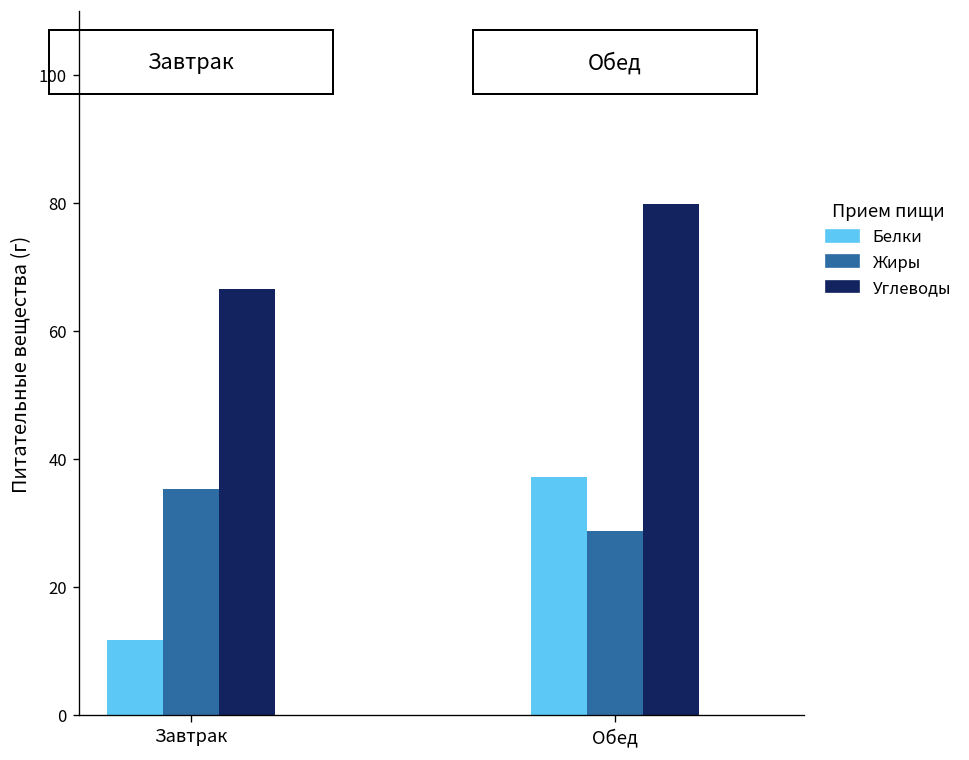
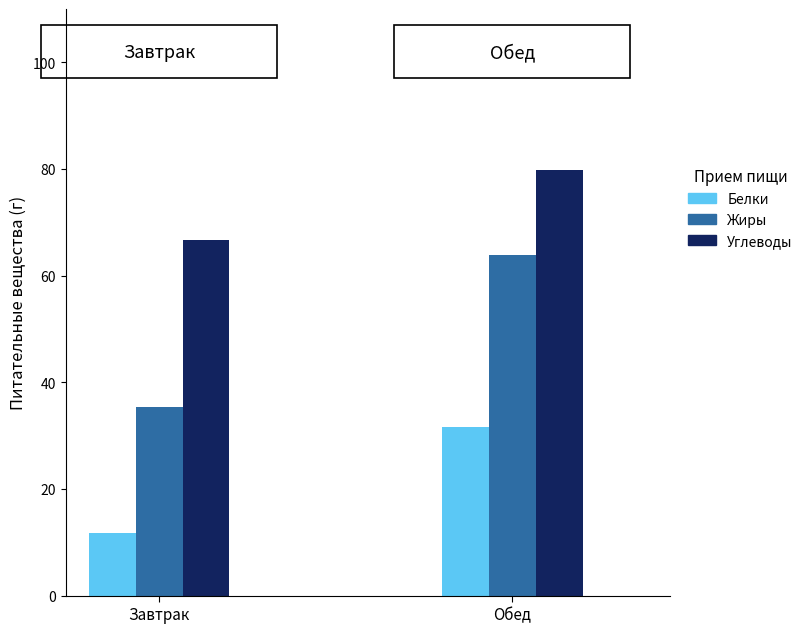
Белки, Обед: 37 -> 32
Жиры, Обед: 29 -> 64
